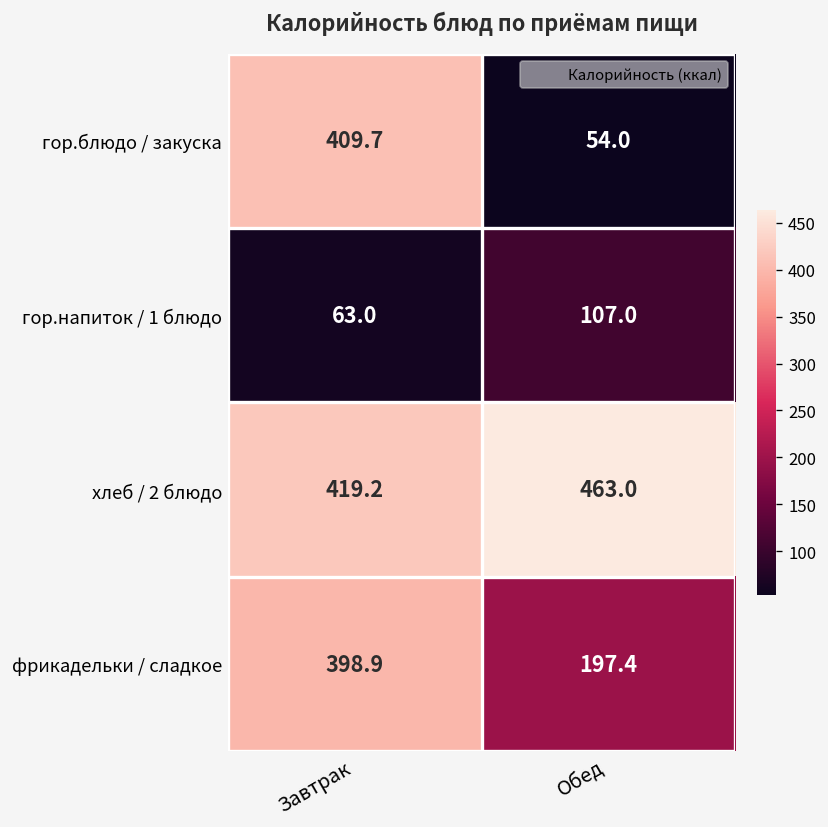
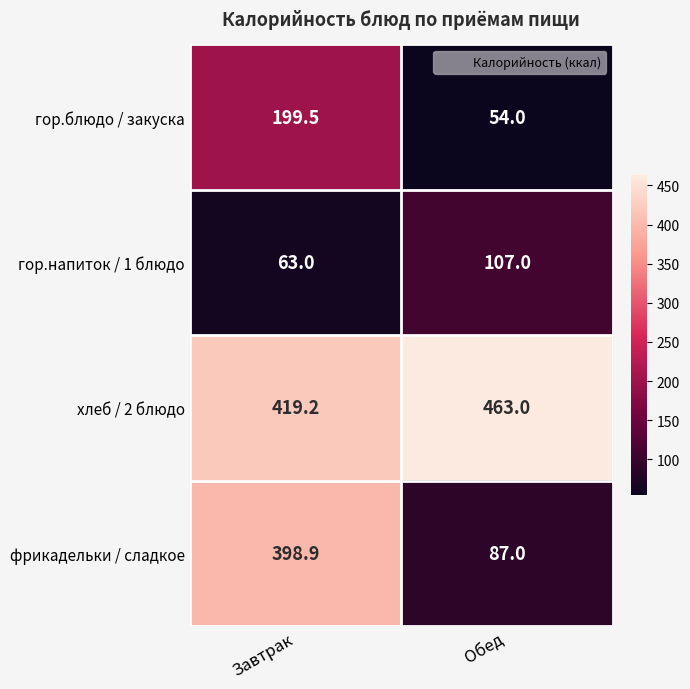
гор.блюдо / закуска, Завтрак: 409.7 -> 199.5
фрикадельки / сладкое, Обед: 197.4 -> 87.0
